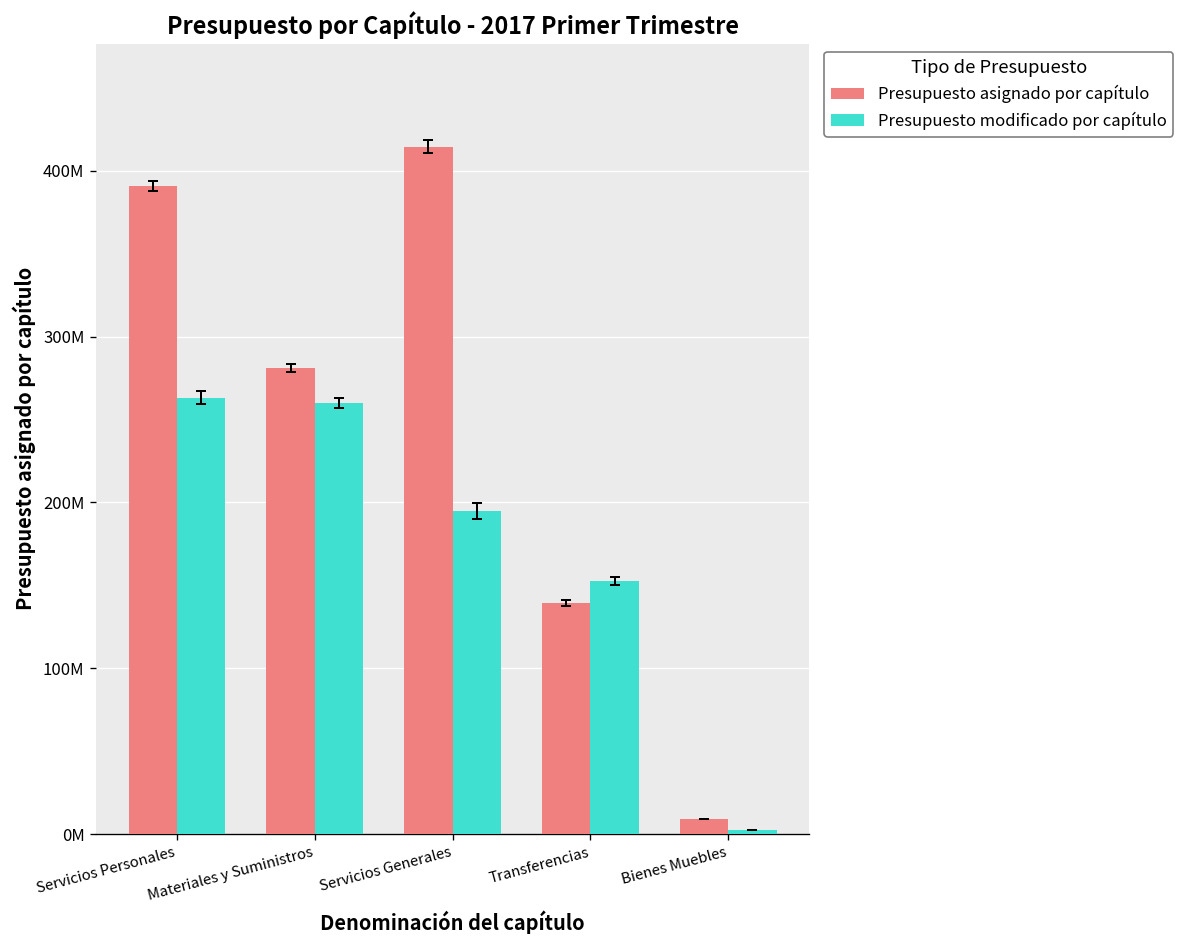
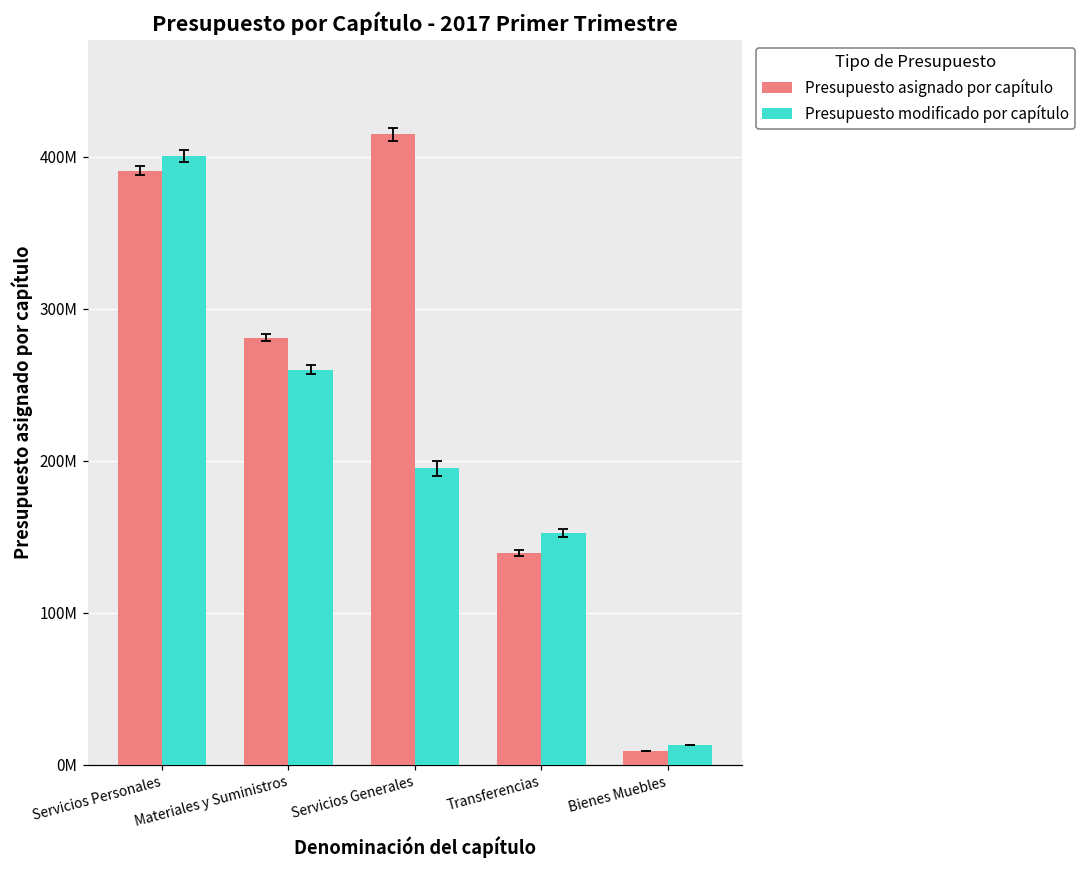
Presupuesto modificado por capítulo, Servicios Personales: 263000000 -> 400000000
Presupuesto modificado por capítulo, Bienes Muebles: 2000000 -> 13000000
